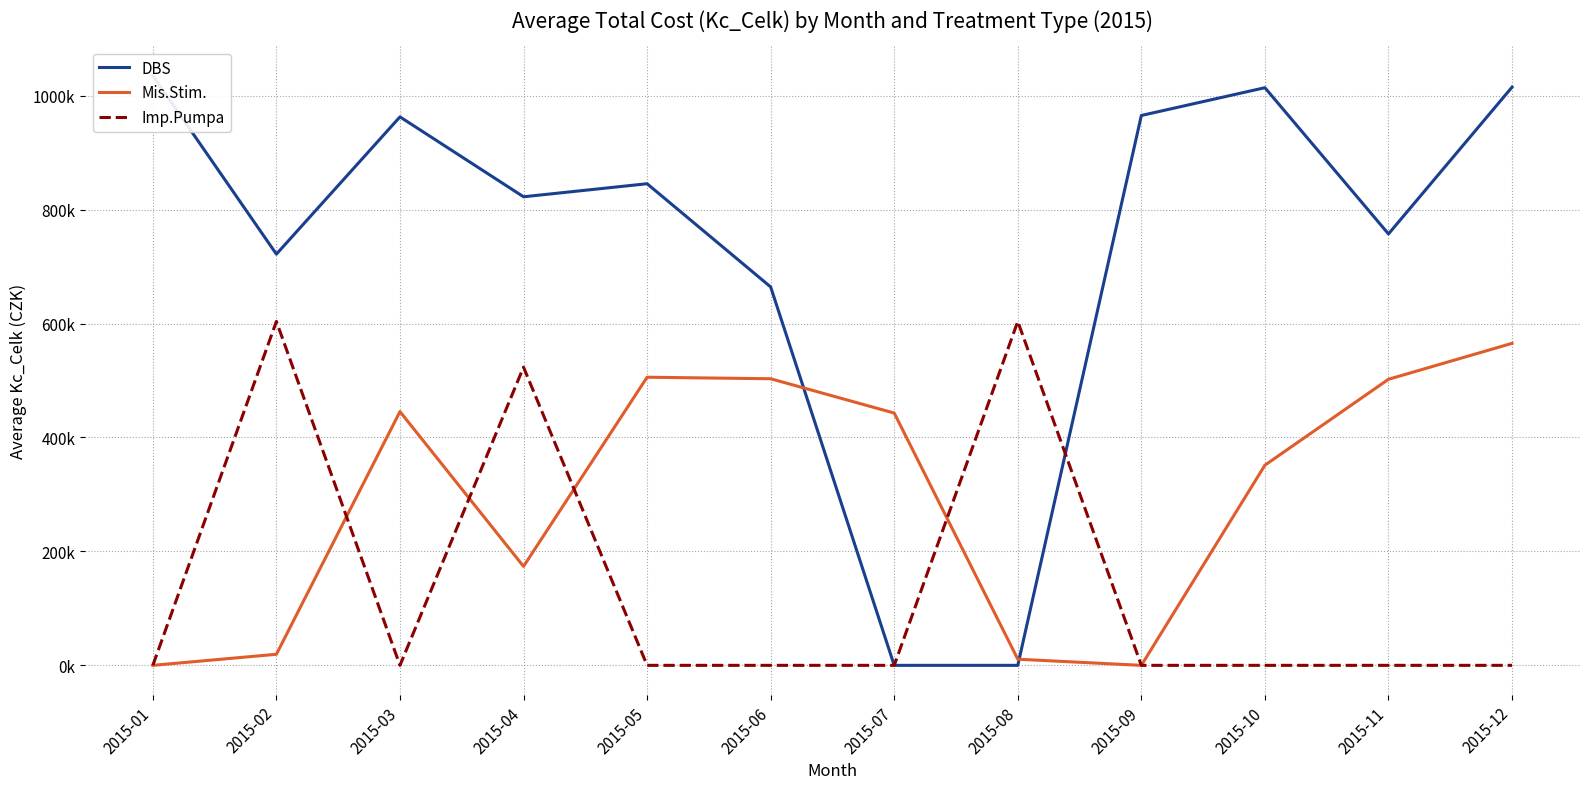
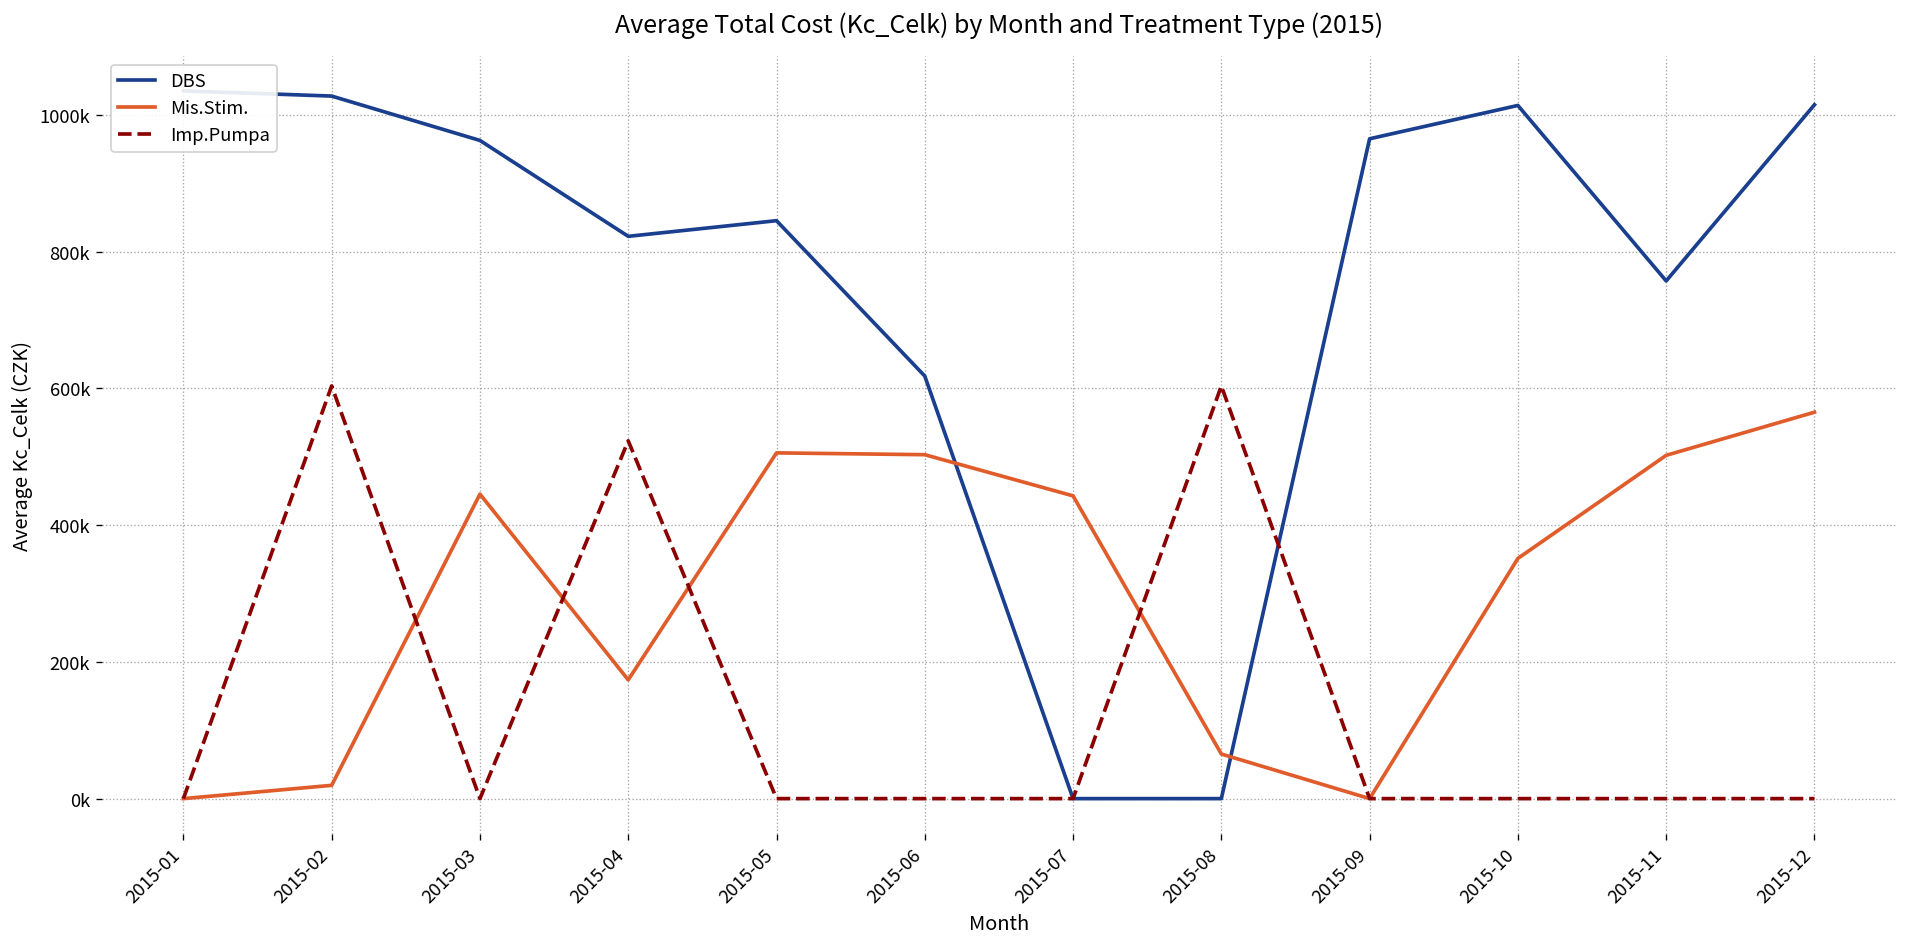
DBS, 2015-02: 720000 -> 1030000
DBS, 2015-06: 660000 -> 620000
Mis.Stim., 2015-08: 10000 -> 70000
